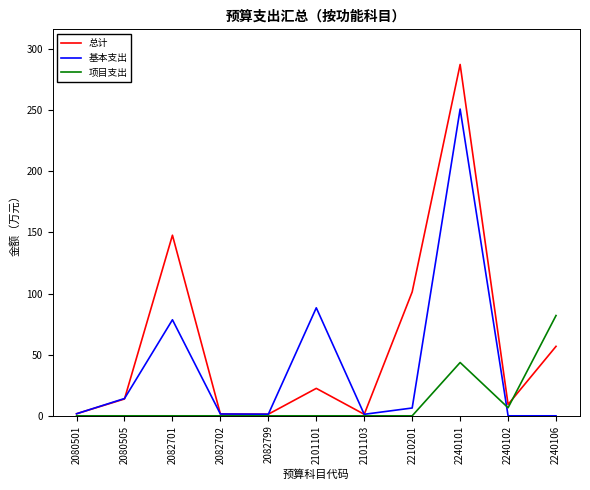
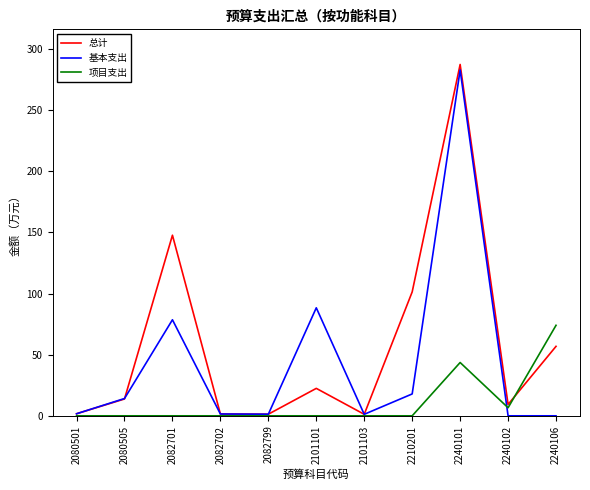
基本支出, 2210201: 6 -> 18
基本支出, 2240101: 251 -> 283
项目支出, 2240106: 82 -> 74
